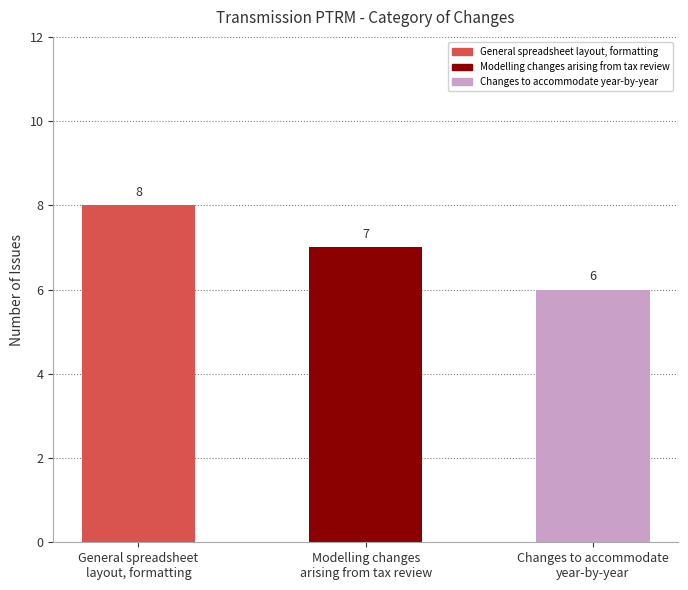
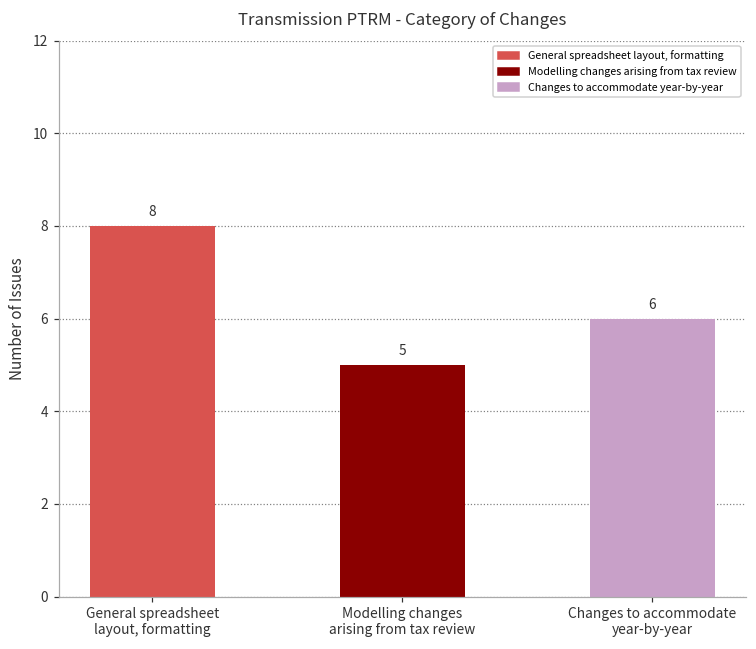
Modelling changes arising from tax review: 7 -> 5
